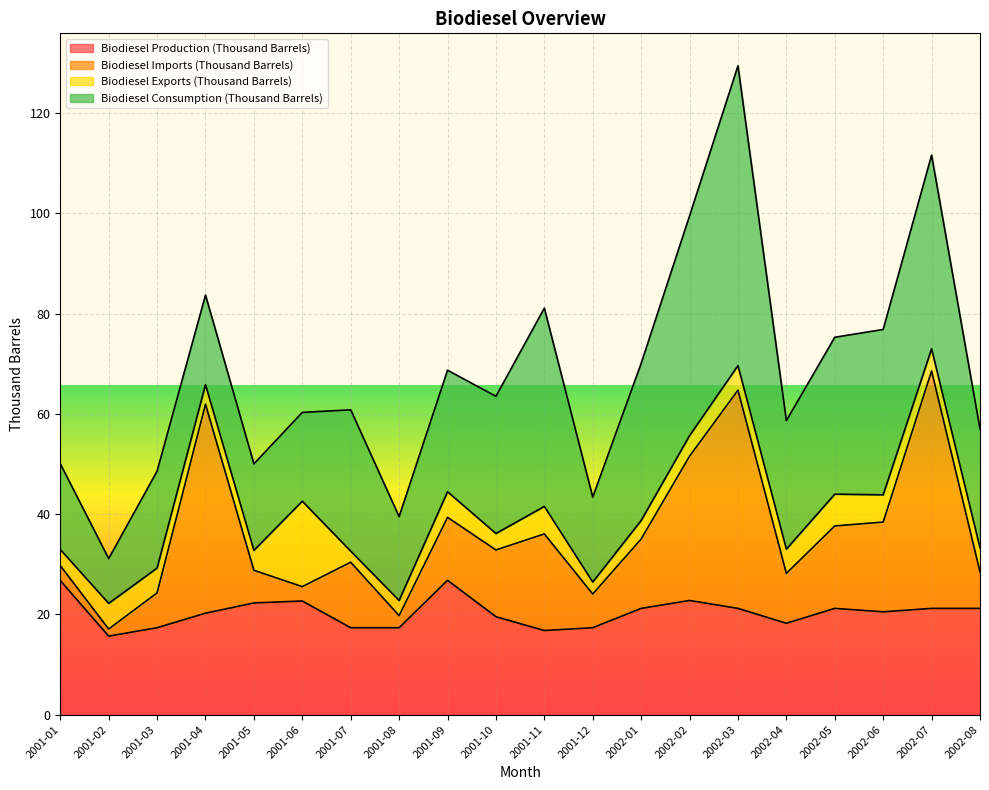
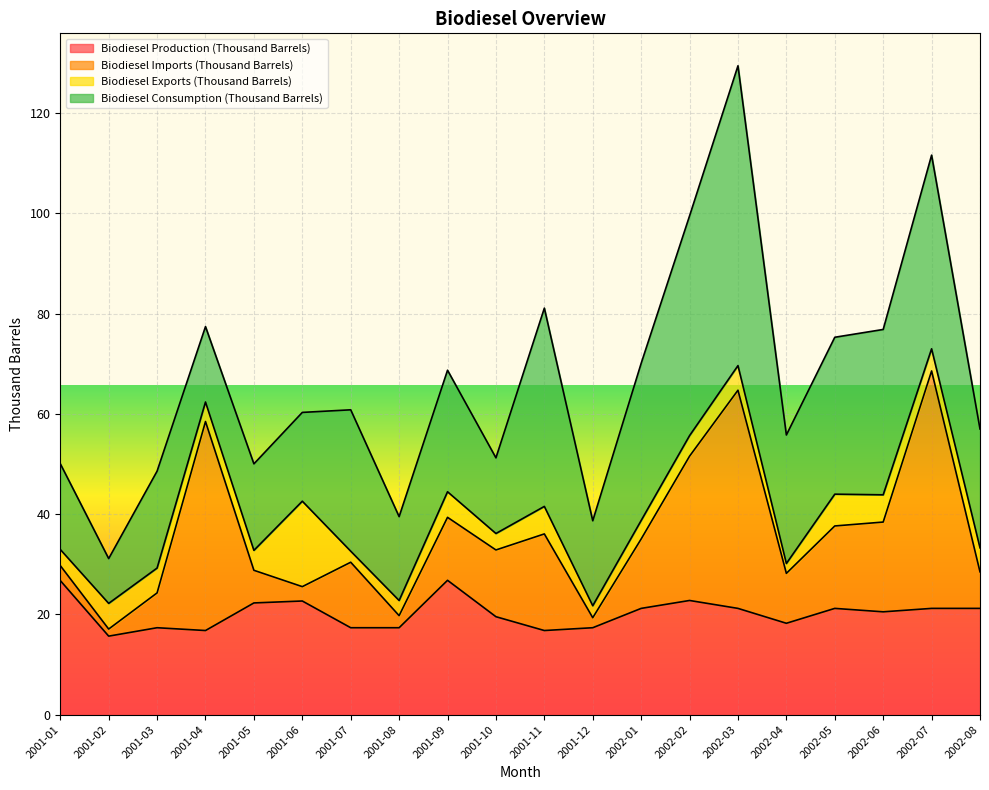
Biodiesel Production (Thousand Barrels), 2001-04: 20 -> 17
Biodiesel Consumption (Thousand Barrels), 2001-04: 18 -> 15
Biodiesel Consumption (Thousand Barrels), 2001-10: 27 -> 15
Biodiesel Imports (Thousand Barrels), 2001-12: 7 -> 2
Biodiesel Exports (Thousand Barrels), 2002-04: 5 -> 2
